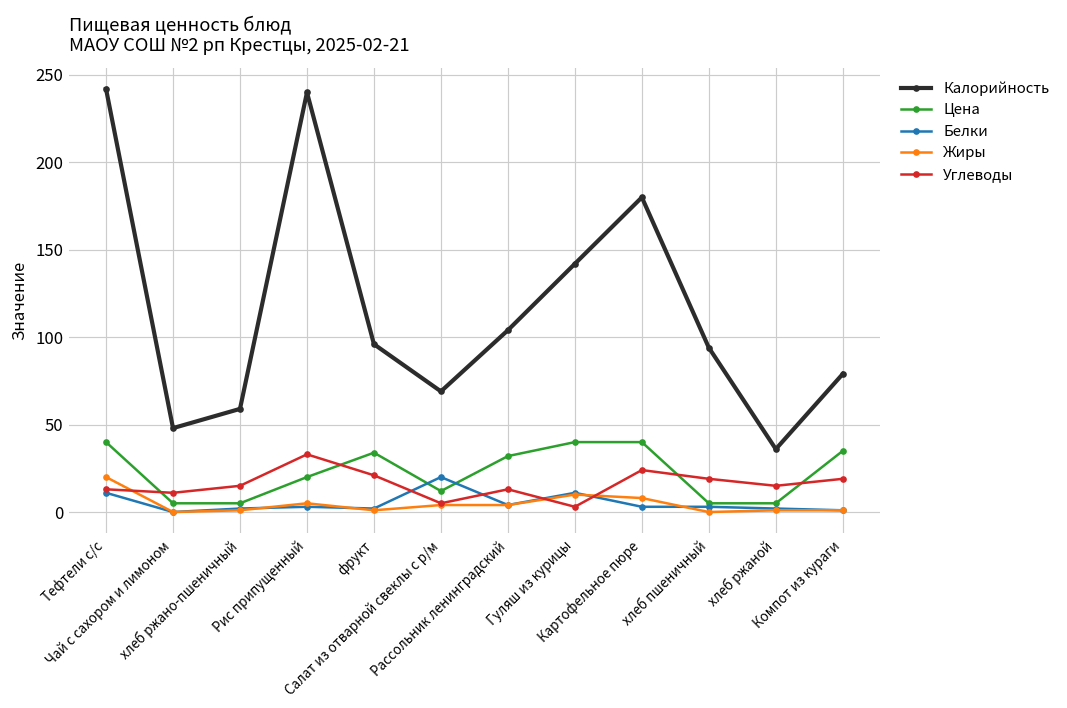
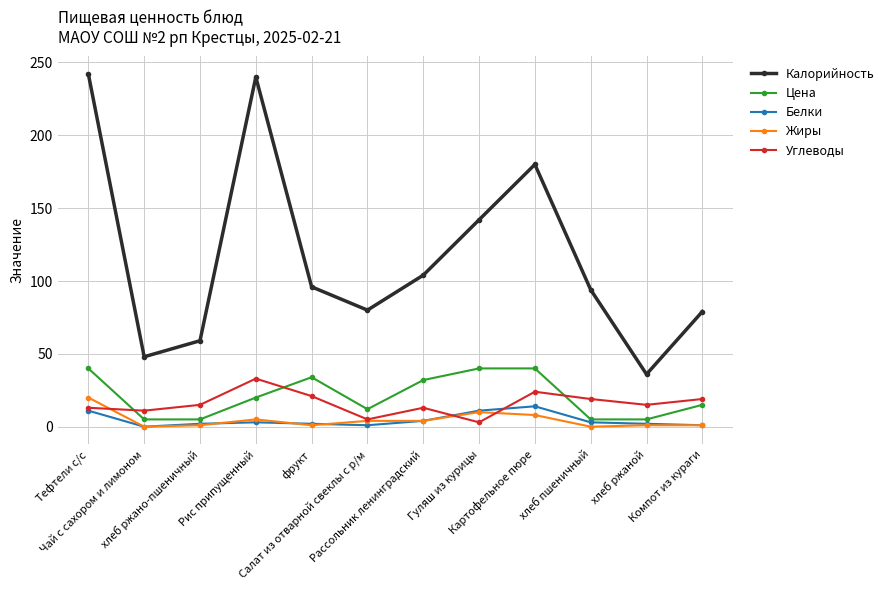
Калорийность, Салат из отварной свеклы с р/м: 69 -> 80
Белки, Салат из отварной свеклы с р/м: 20 -> 1
Белки, Картофельное пюре: 3 -> 14
Цена, Компот из кураги: 35 -> 15
